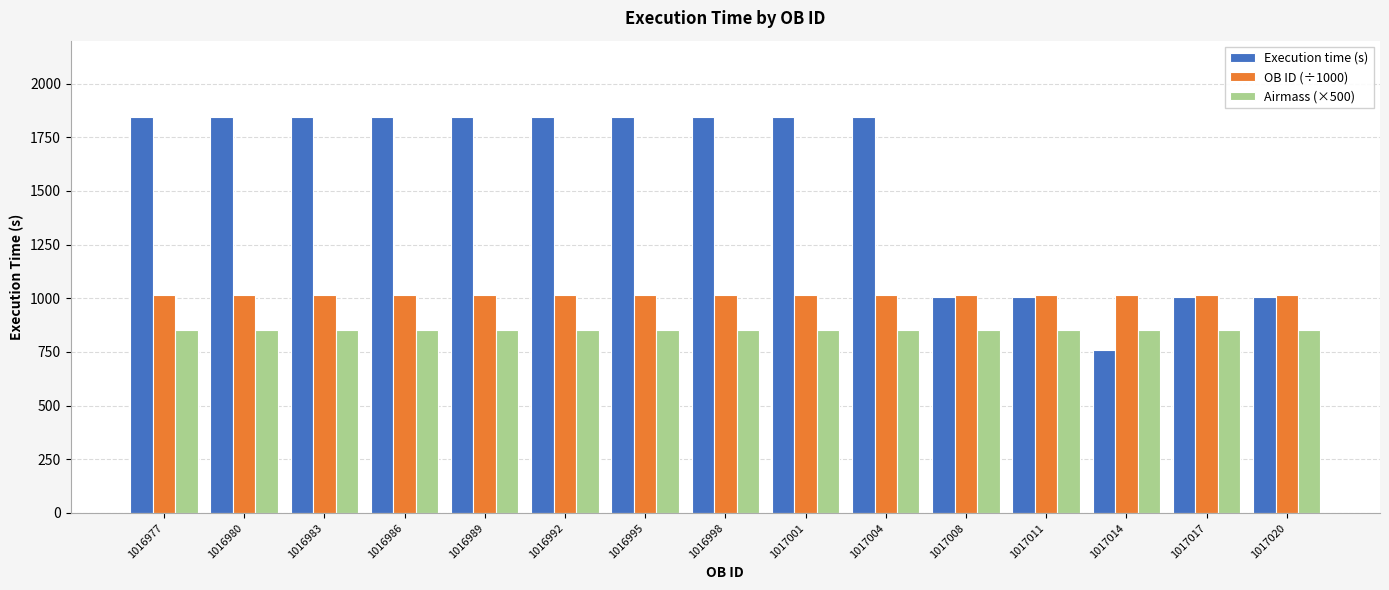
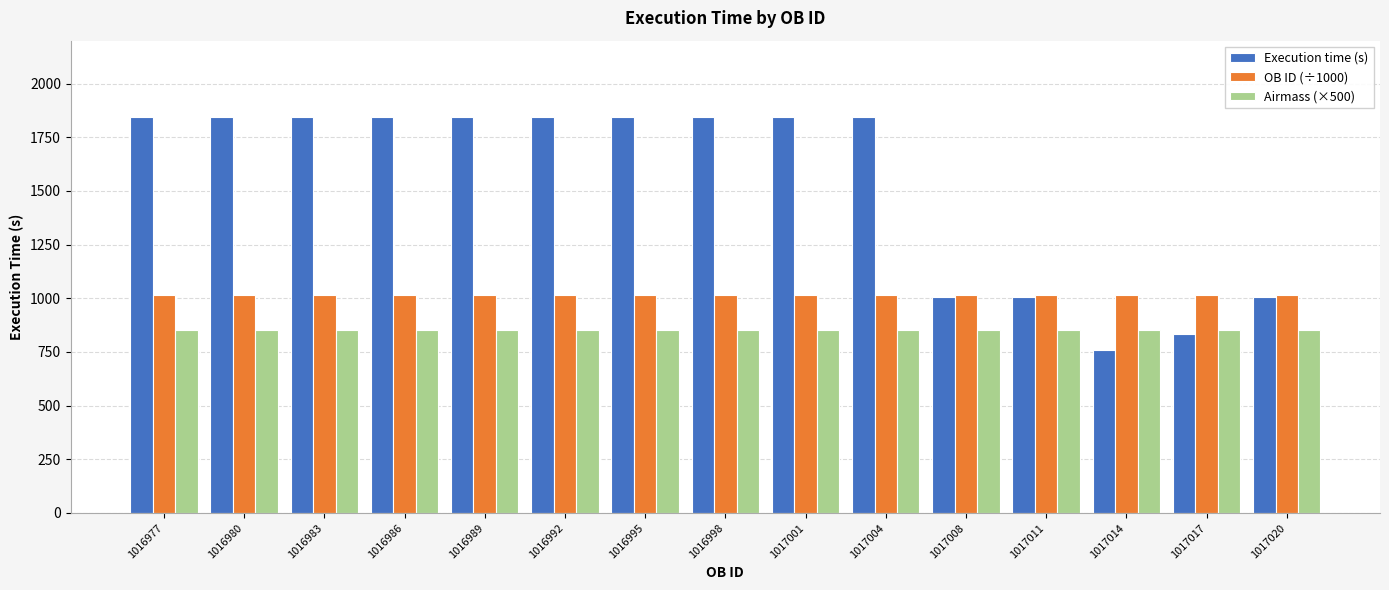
Execution time (s), 1017017: 1010 -> 830
